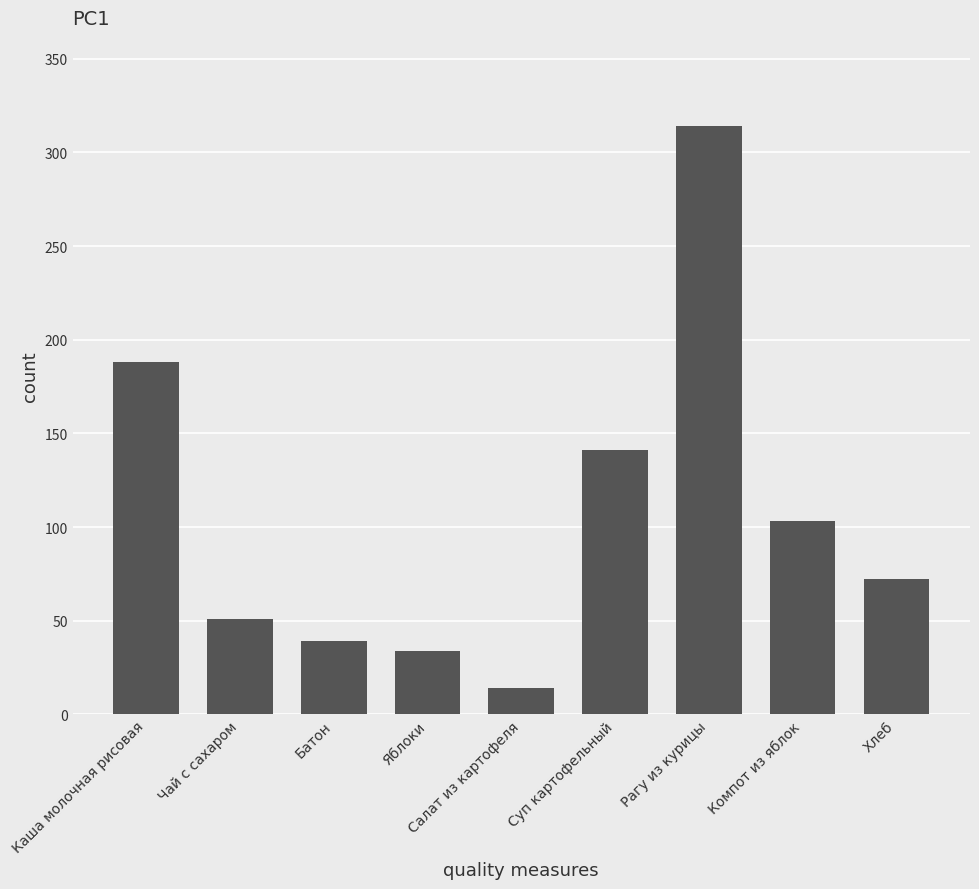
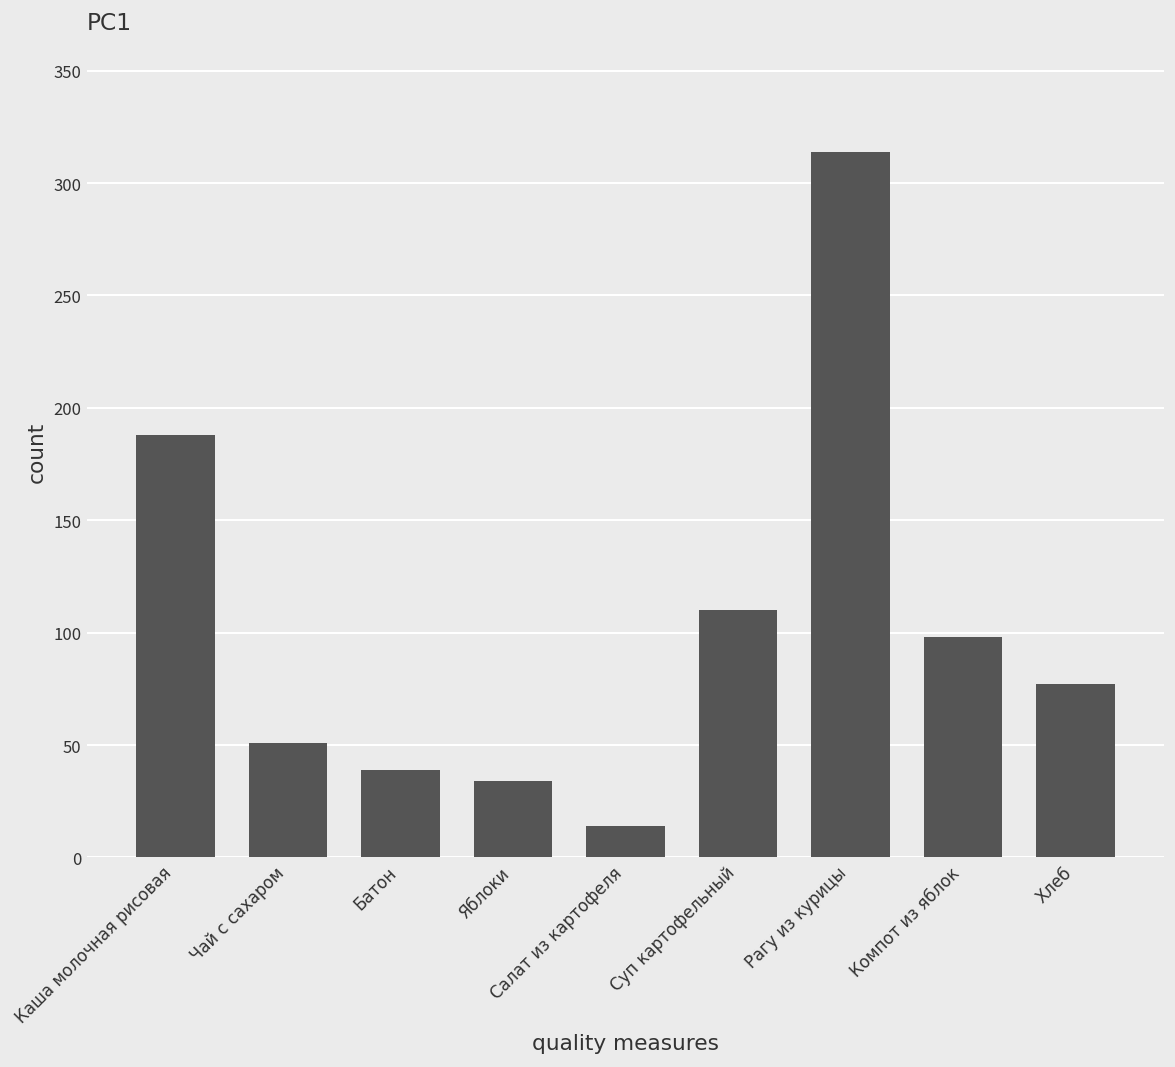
Суп картофельный: 141 -> 110
Компот из яблок: 103 -> 98
Хлеб: 72 -> 77
